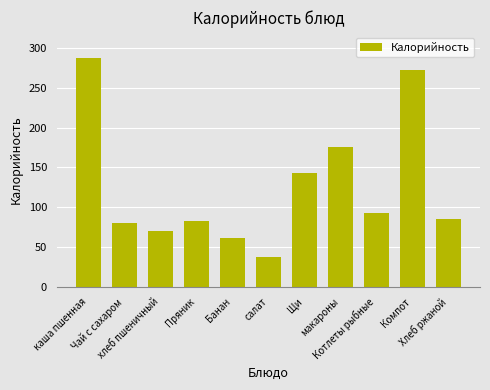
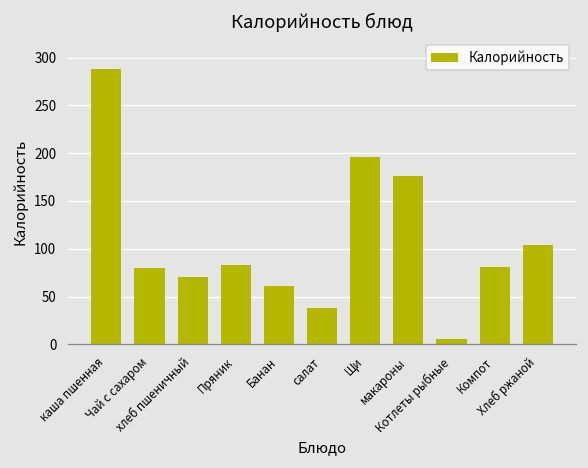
Щи: 140 -> 200
Котлеты рыбные: 90 -> 10
Компот: 270 -> 80
Хлеб ржаной: 90 -> 100
